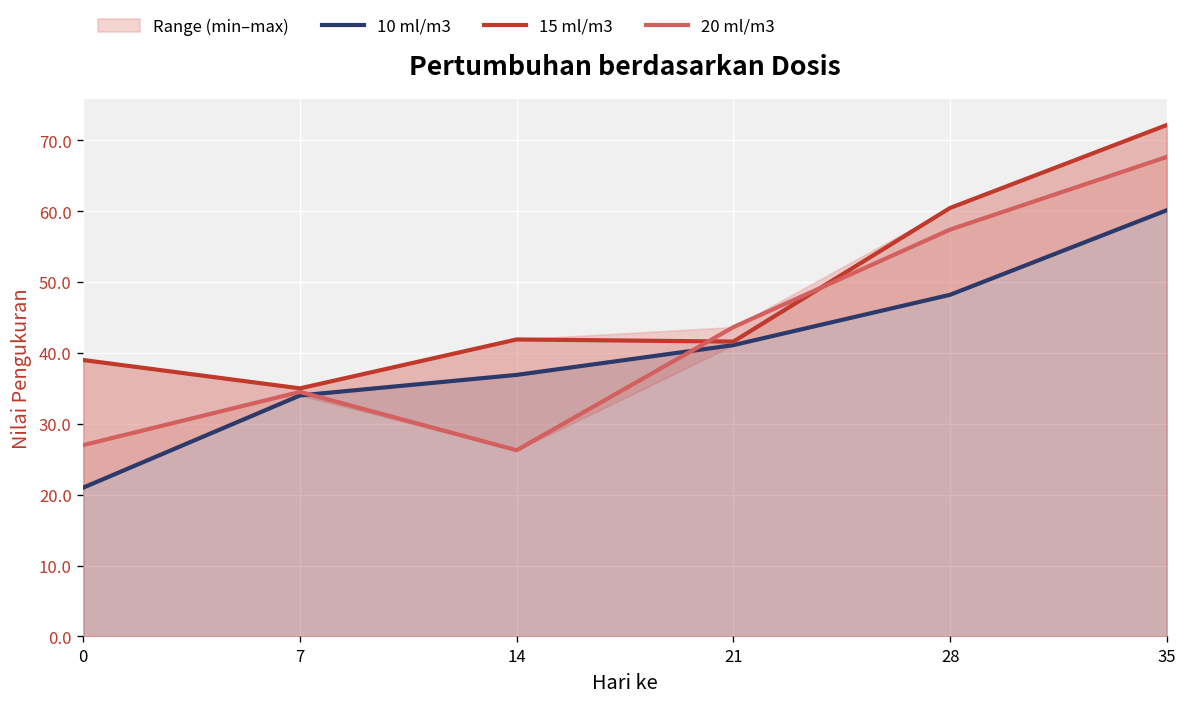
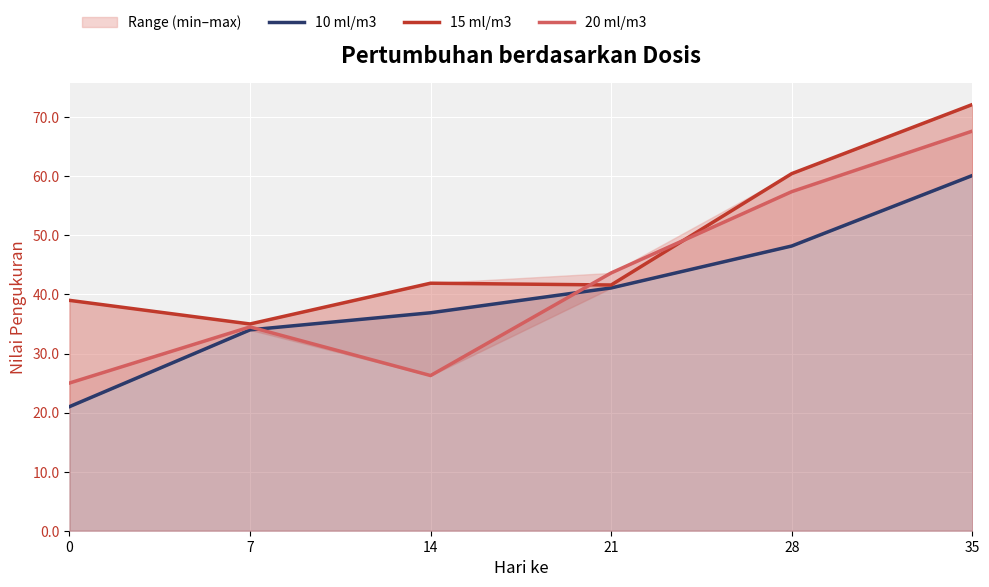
20 ml/m3, 0: 27 -> 25
